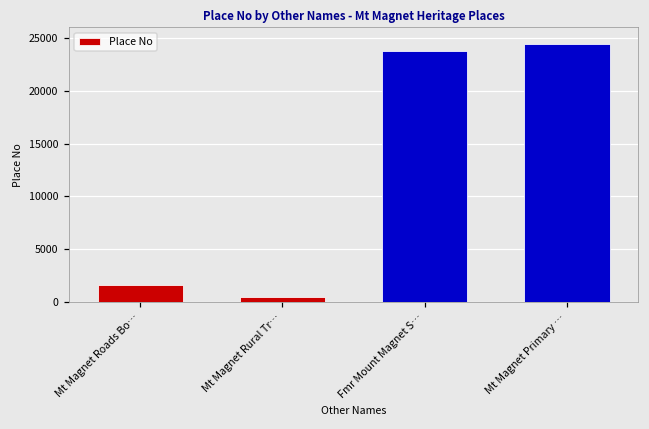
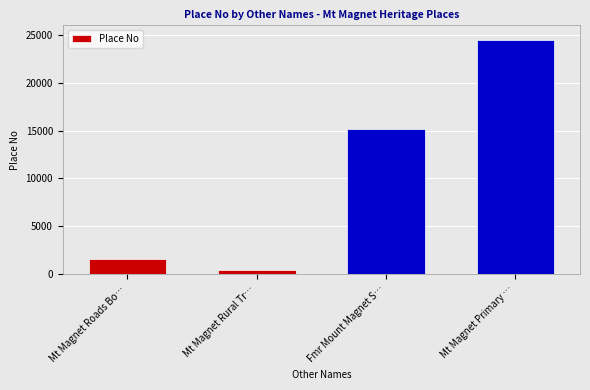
Fmr Mount Magnet S…: 24000 -> 15000
